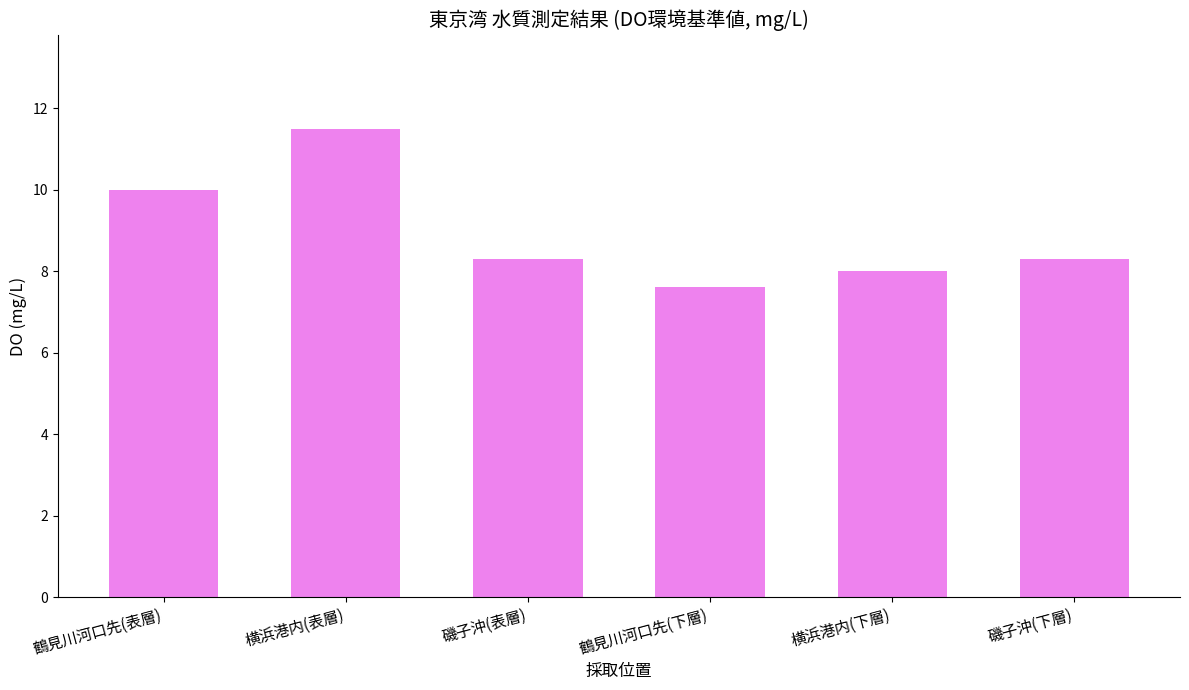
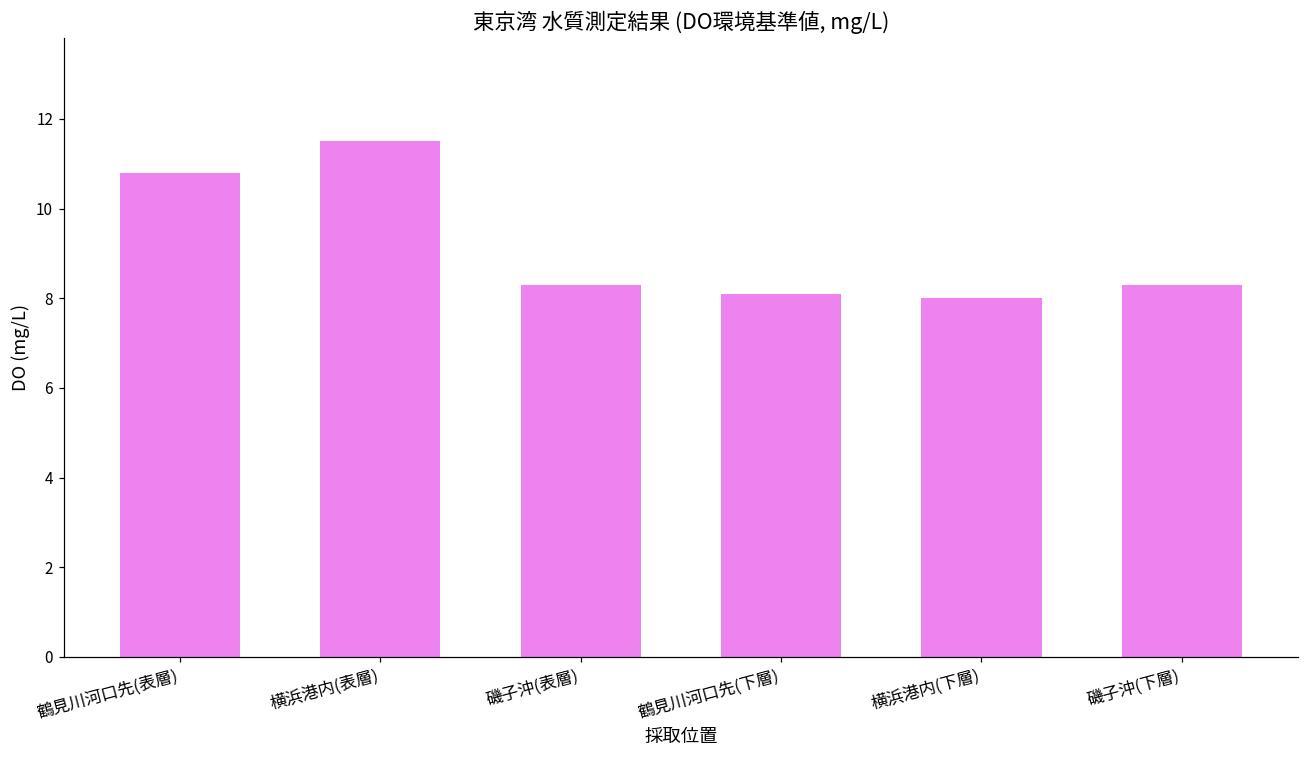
鶴見川河口先(表層): 10.0 -> 10.8
鶴見川河口先(下層): 7.6 -> 8.1
